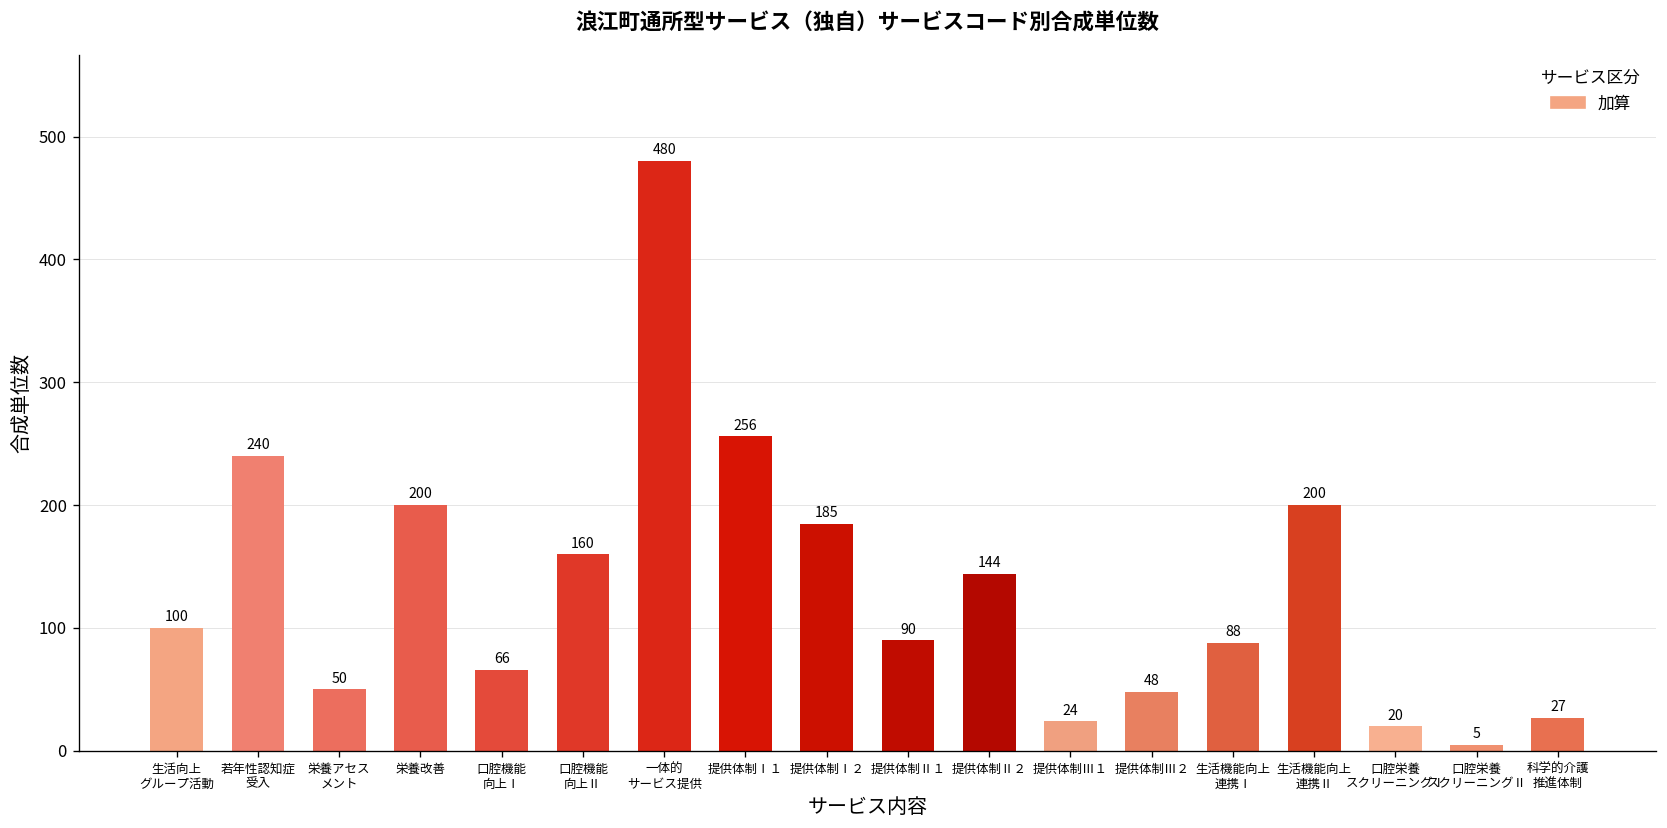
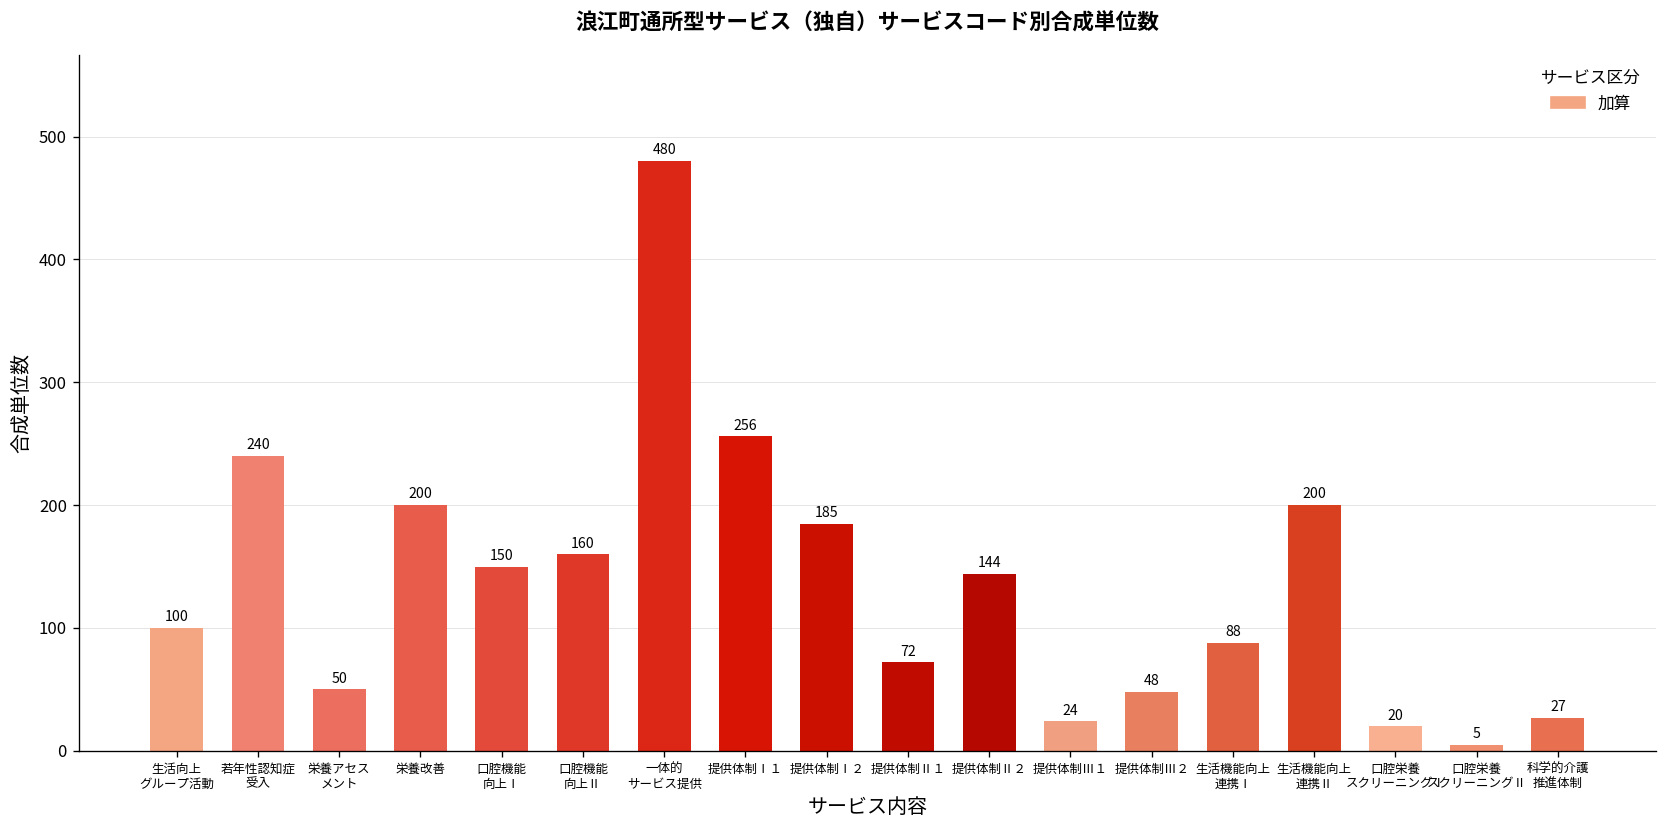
口腔機能 向上Ⅰ: 66 -> 150
提供体制Ⅱ１: 90 -> 72
